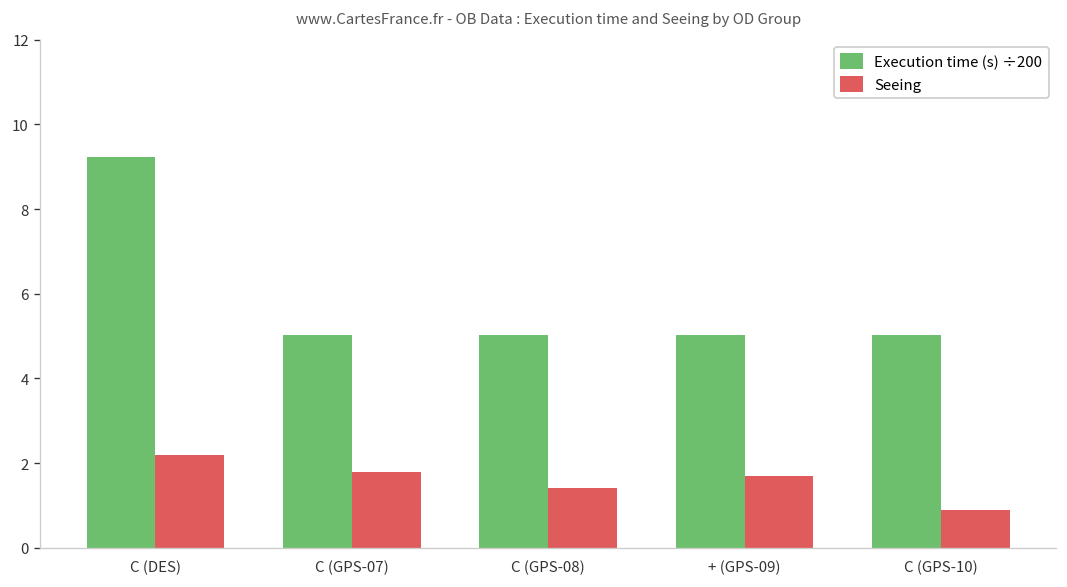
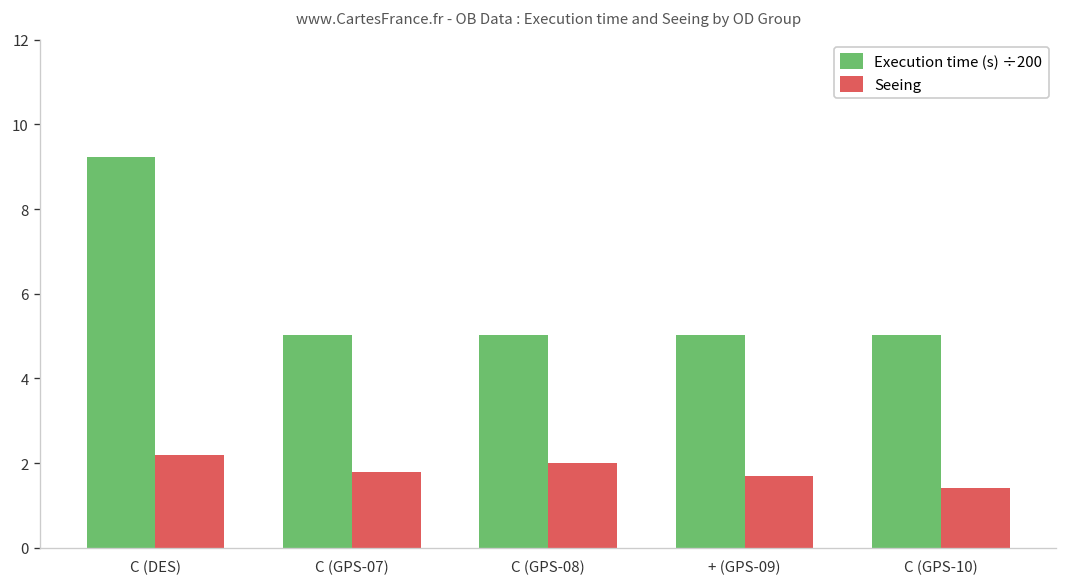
Seeing, C (GPS-08): 1.4 -> 2.0
Seeing, C (GPS-10): 0.9 -> 1.4
